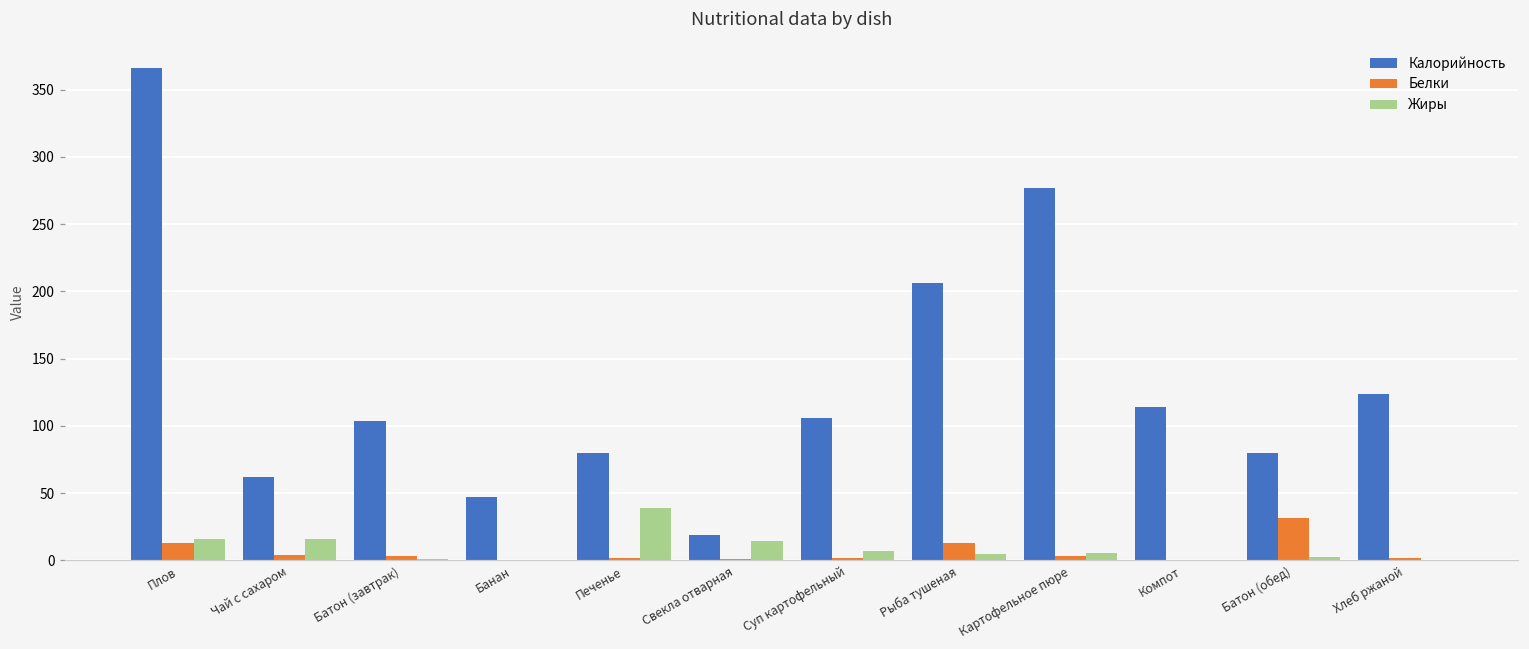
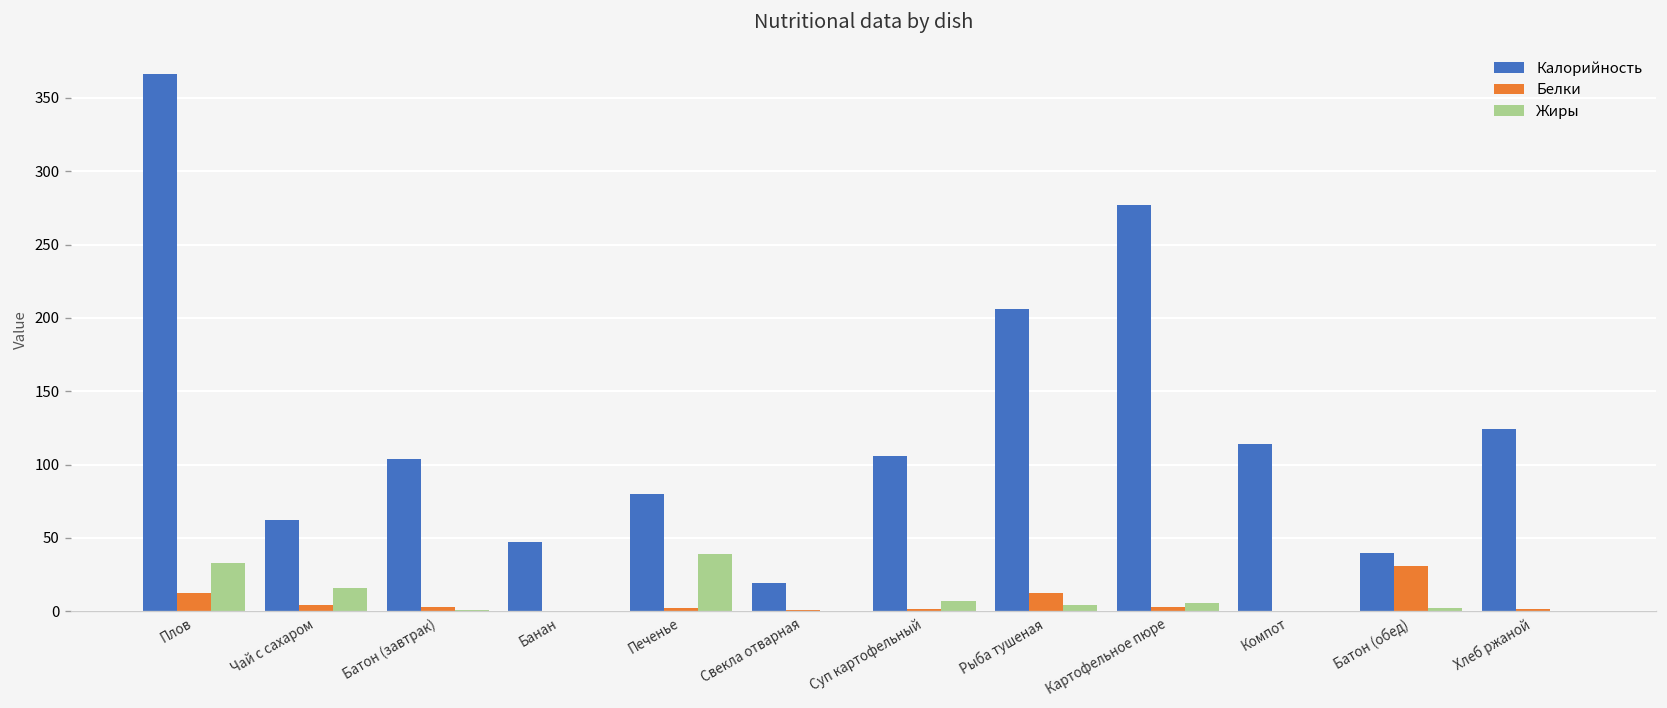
Жиры, Плов: 16 -> 33
Жиры, Свекла отварная: 14 -> 0
Калорийность, Батон (обед): 80 -> 40
